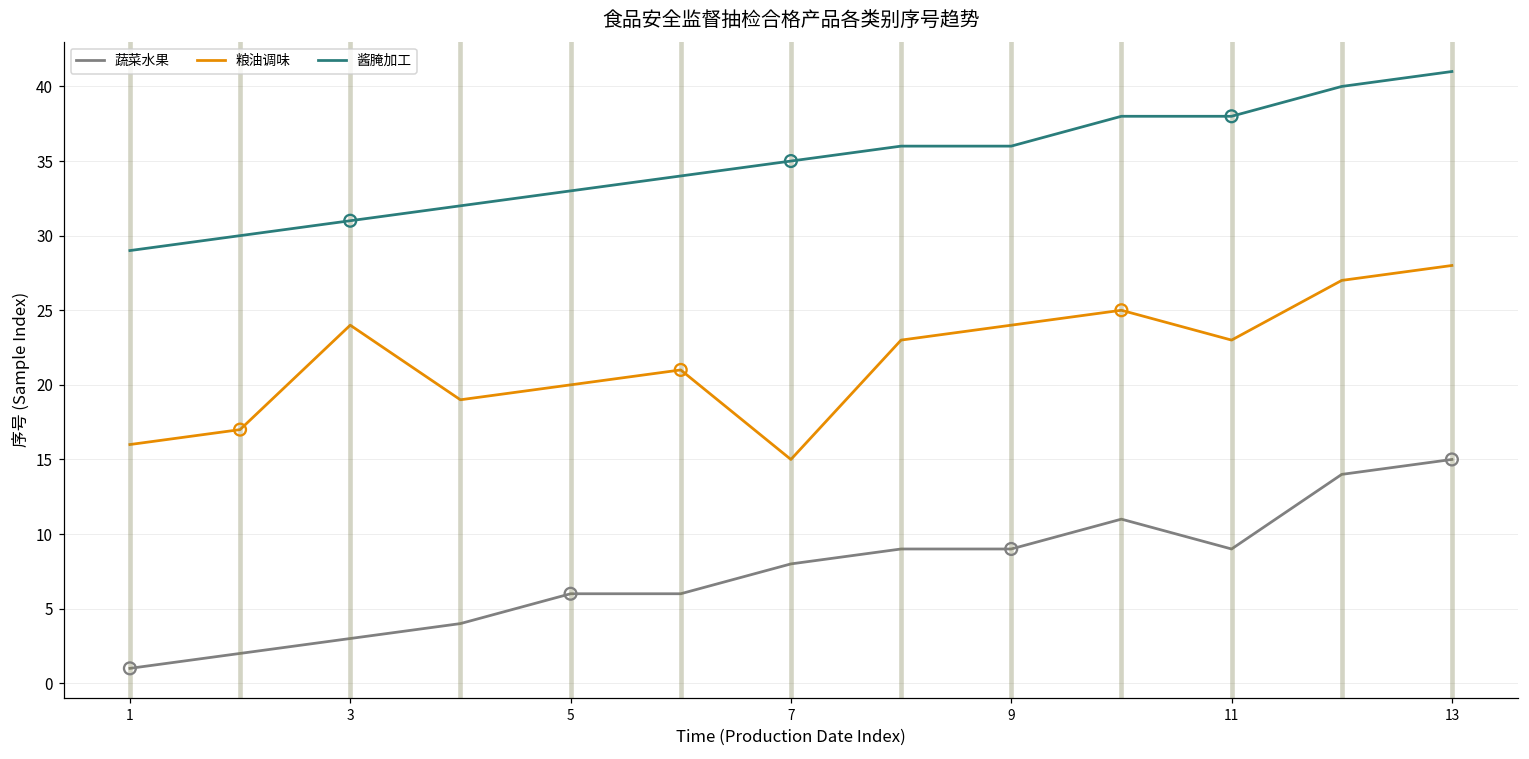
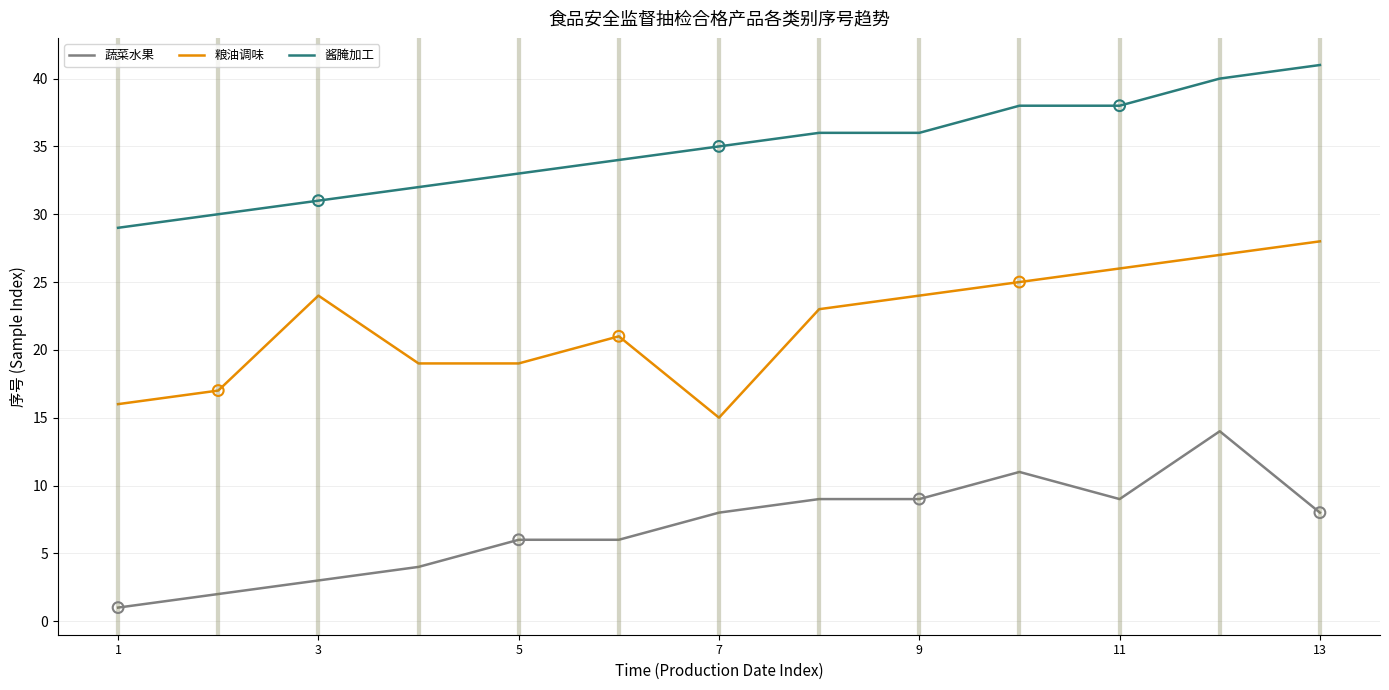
粮油调味, 5: 20 -> 19
粮油调味, 11: 23 -> 26
蔬菜水果, 13: 15 -> 8
